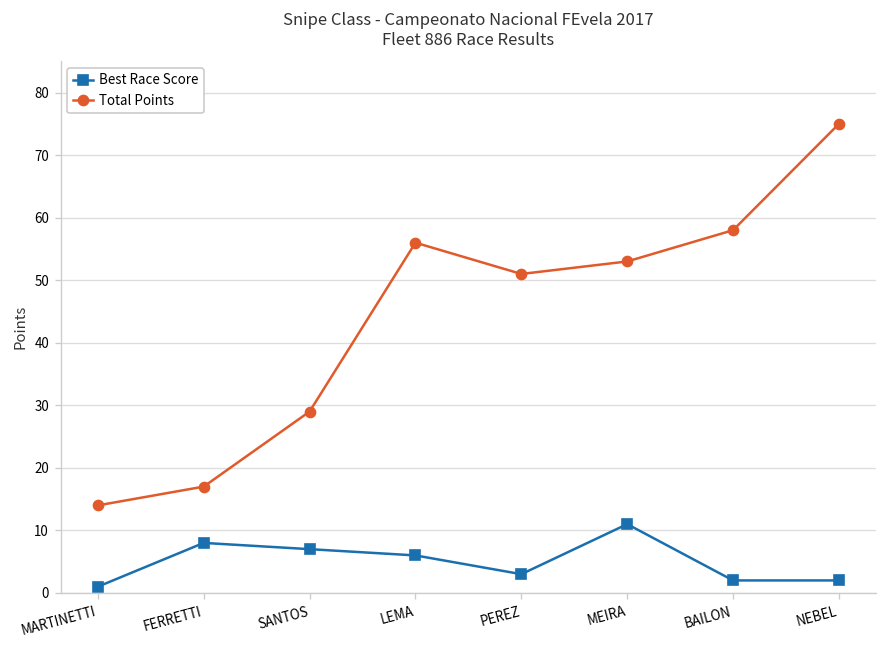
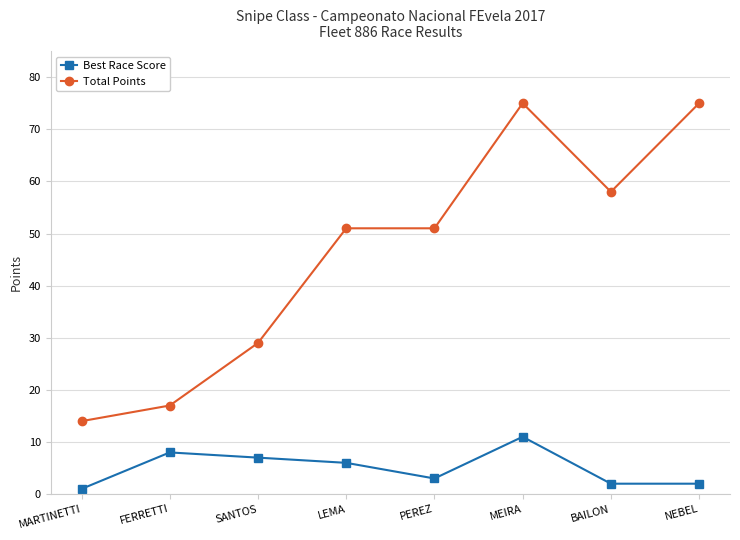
Total Points, LEMA: 56 -> 51
Total Points, MEIRA: 53 -> 75
